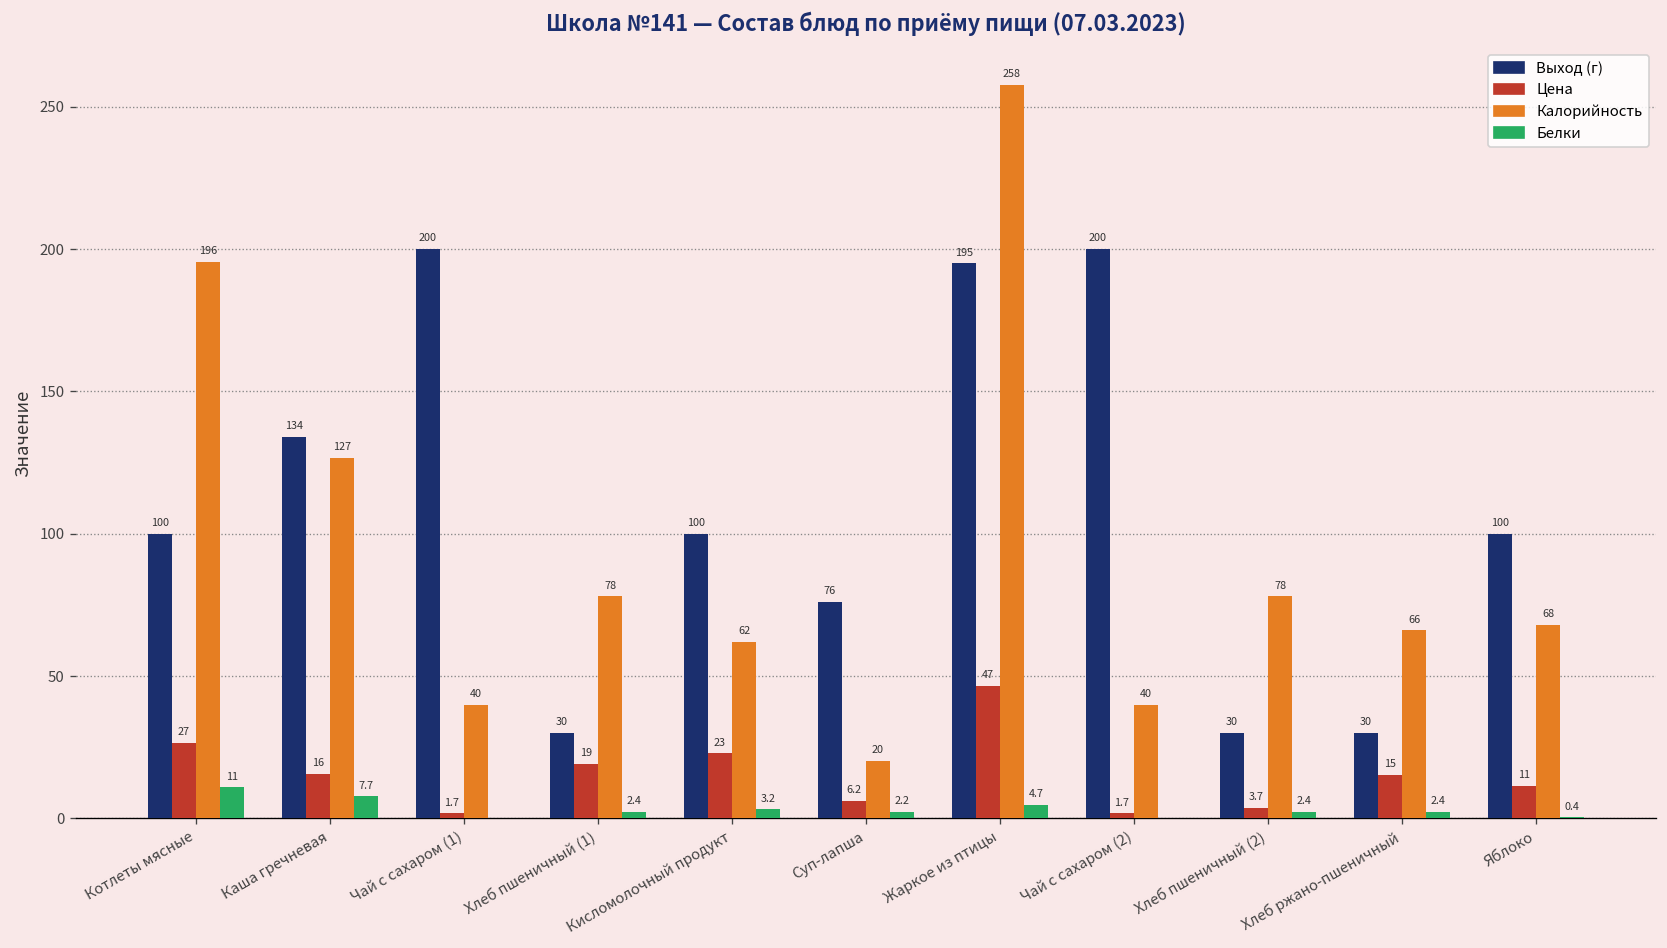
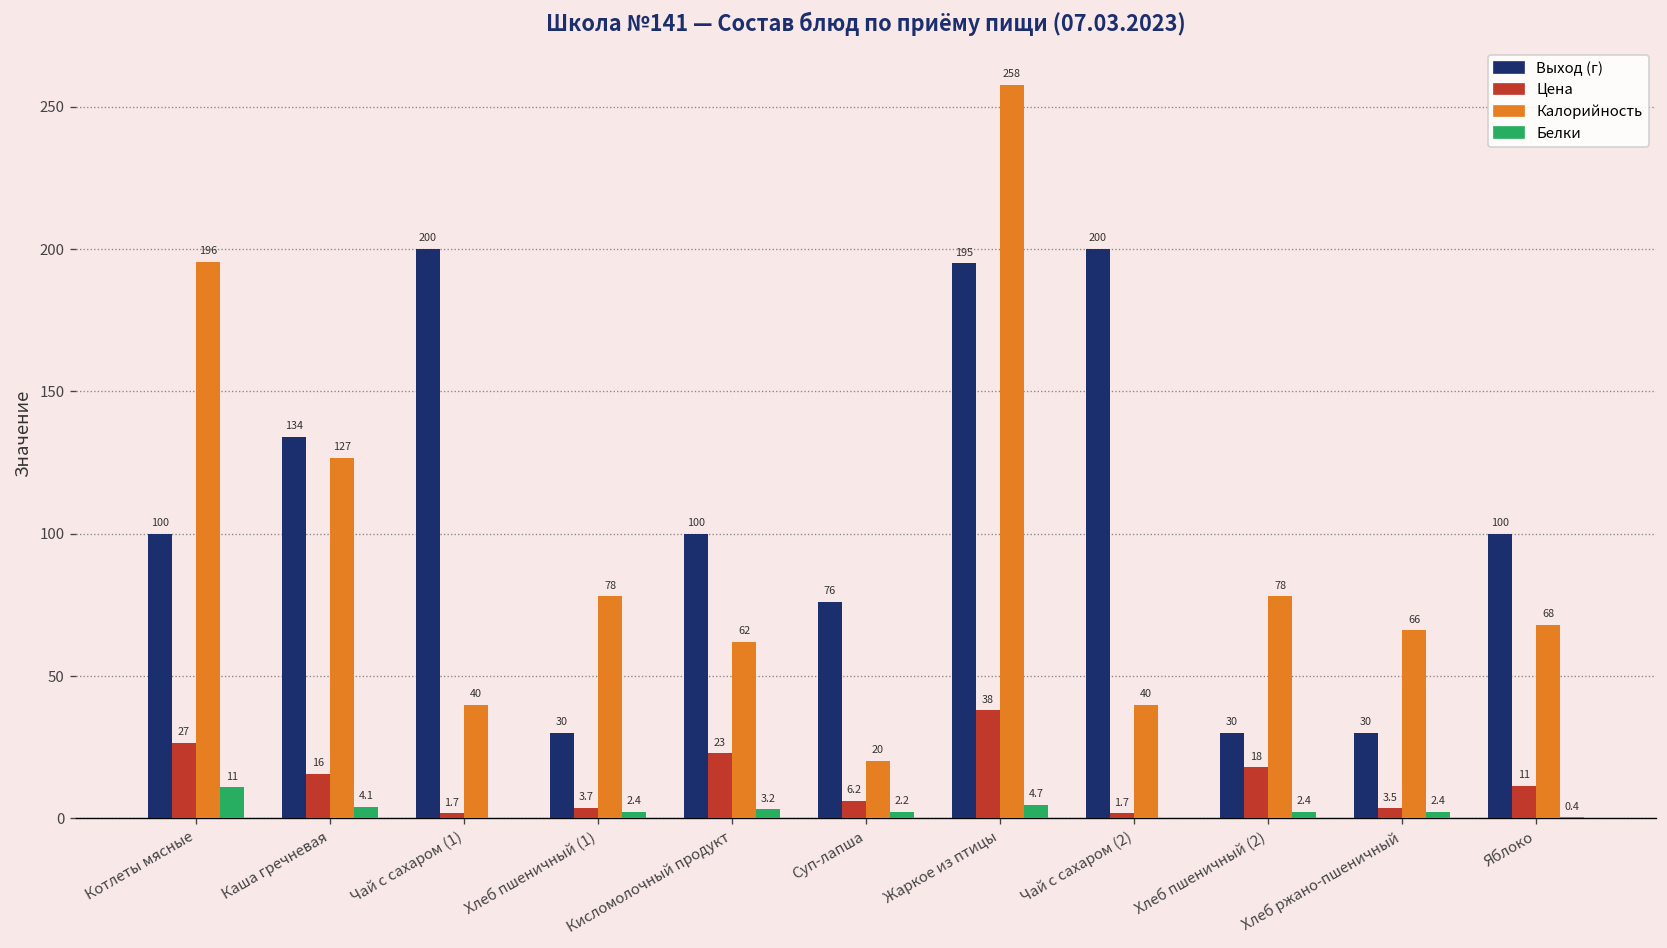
Белки, Каша гречневая: 7.7 -> 4.1
Цена, Хлеб пшеничный (1): 19 -> 3.7
Цена, Жаркое из птицы: 47 -> 38
Цена, Хлеб пшеничный (2): 3.7 -> 18
Цена, Хлеб ржано-пшеничный: 15 -> 3.5
